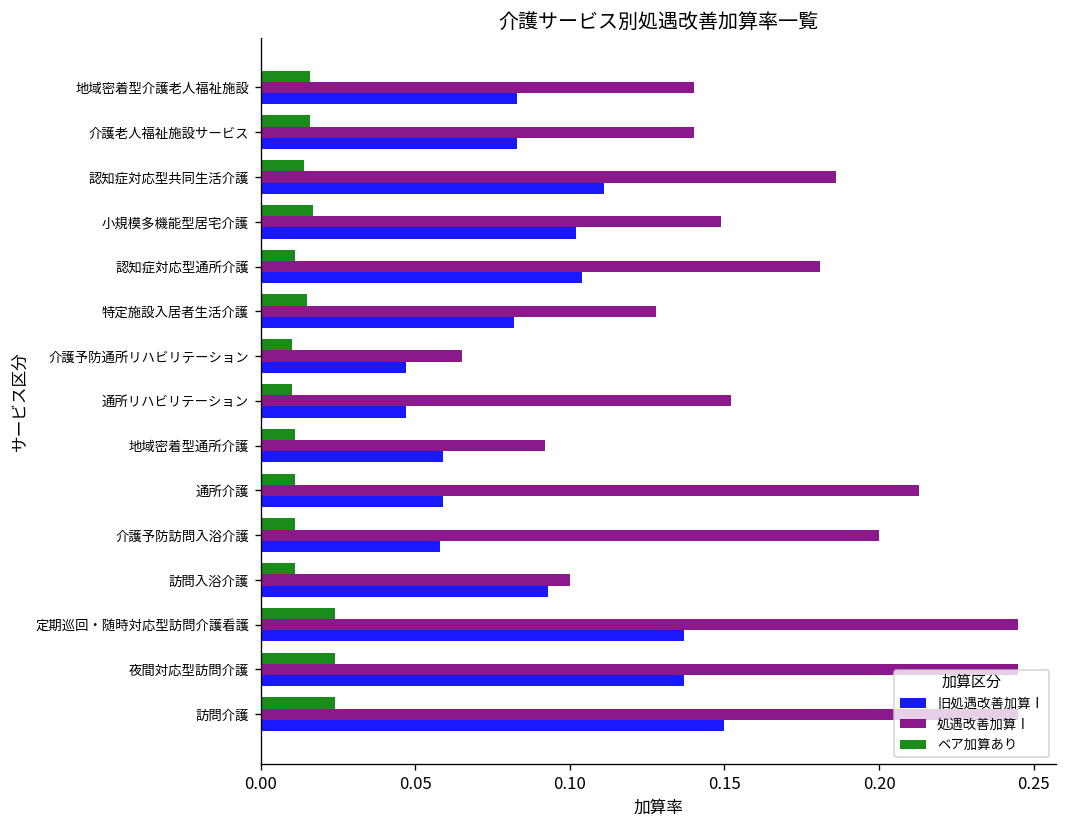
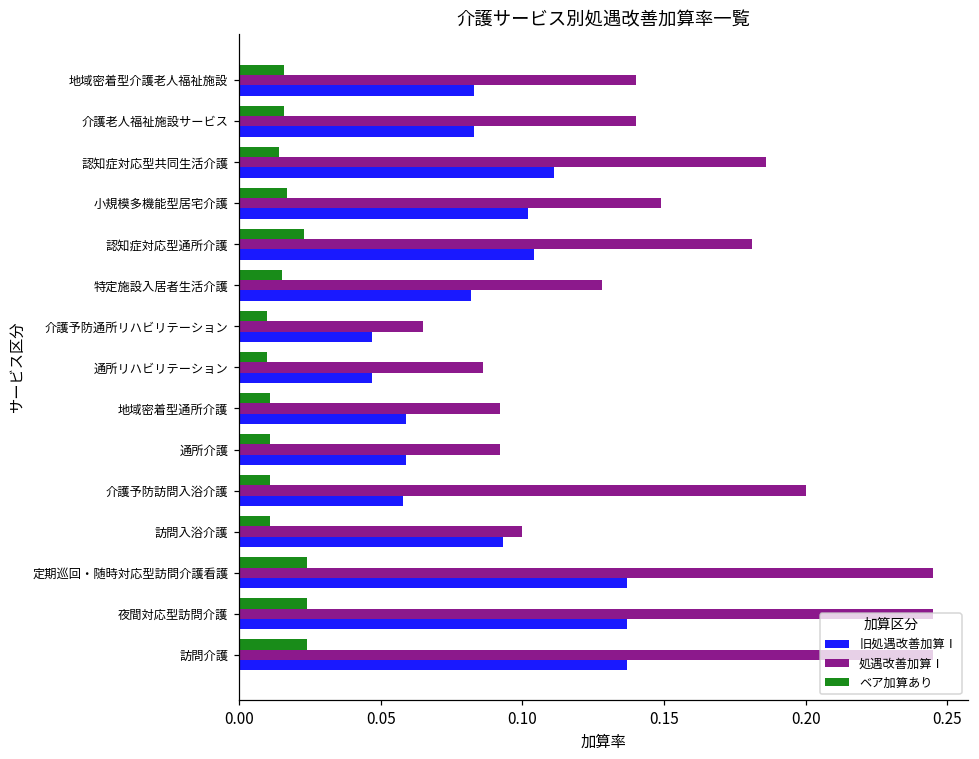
ベア加算あり, 認知症対応型通所介護: 0.011 -> 0.023
処遇改善加算Ⅰ, 通所リハビリテーション: 0.152 -> 0.086
処遇改善加算Ⅰ, 通所介護: 0.213 -> 0.092
旧処遇改善加算Ⅰ, 訪問介護: 0.150 -> 0.137
